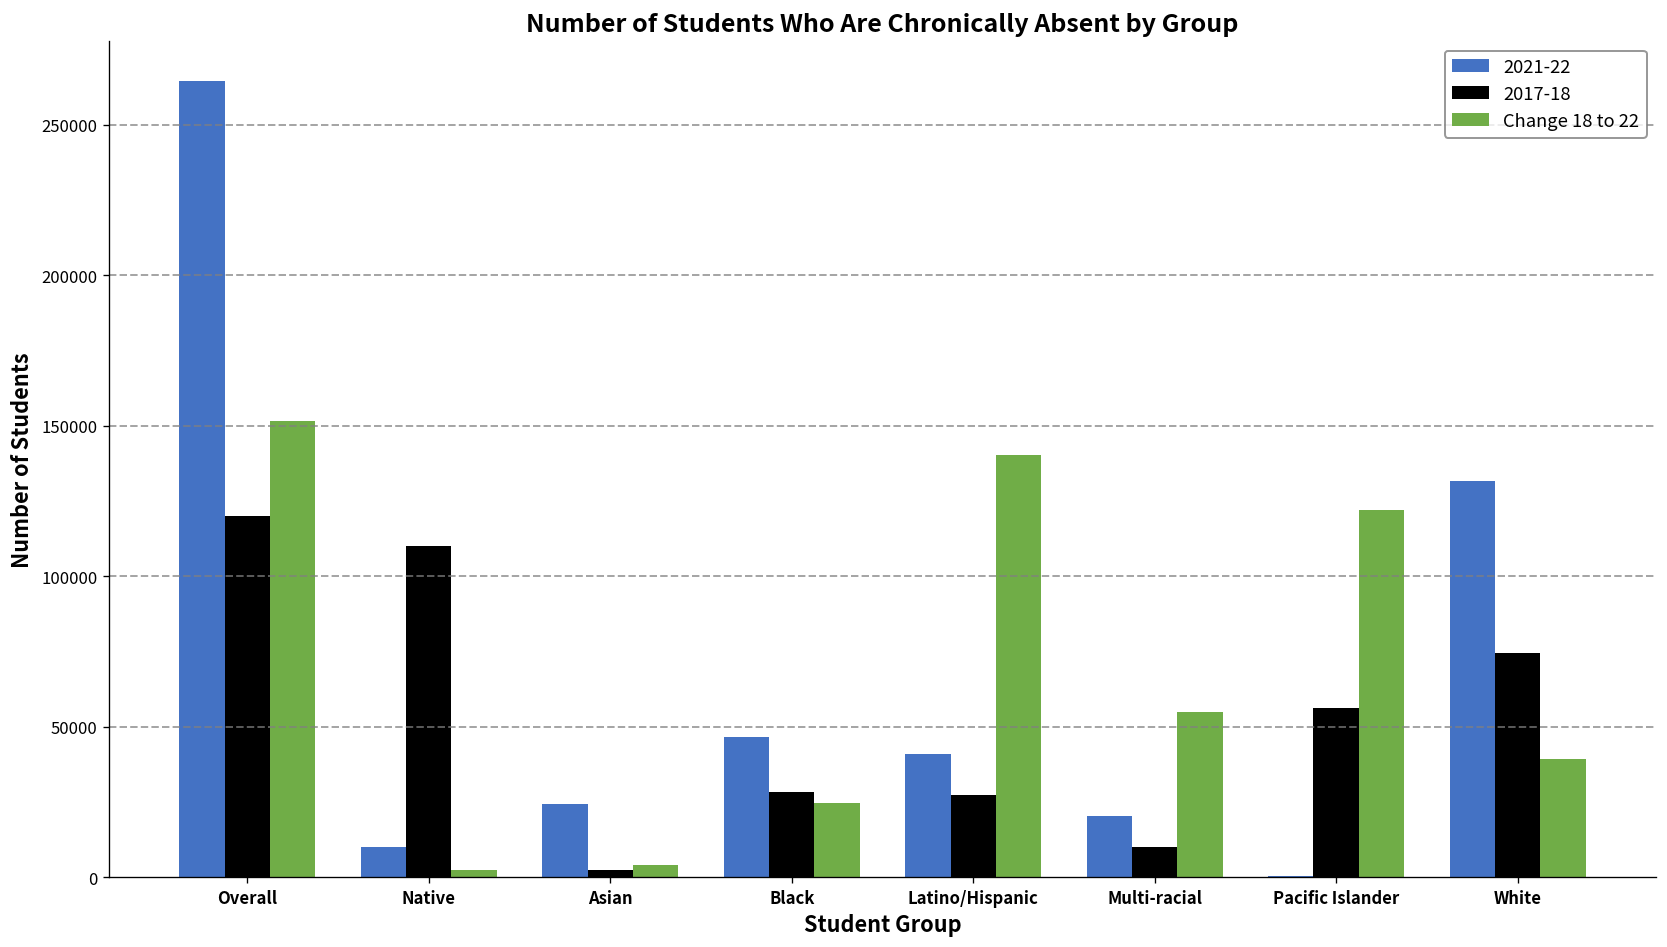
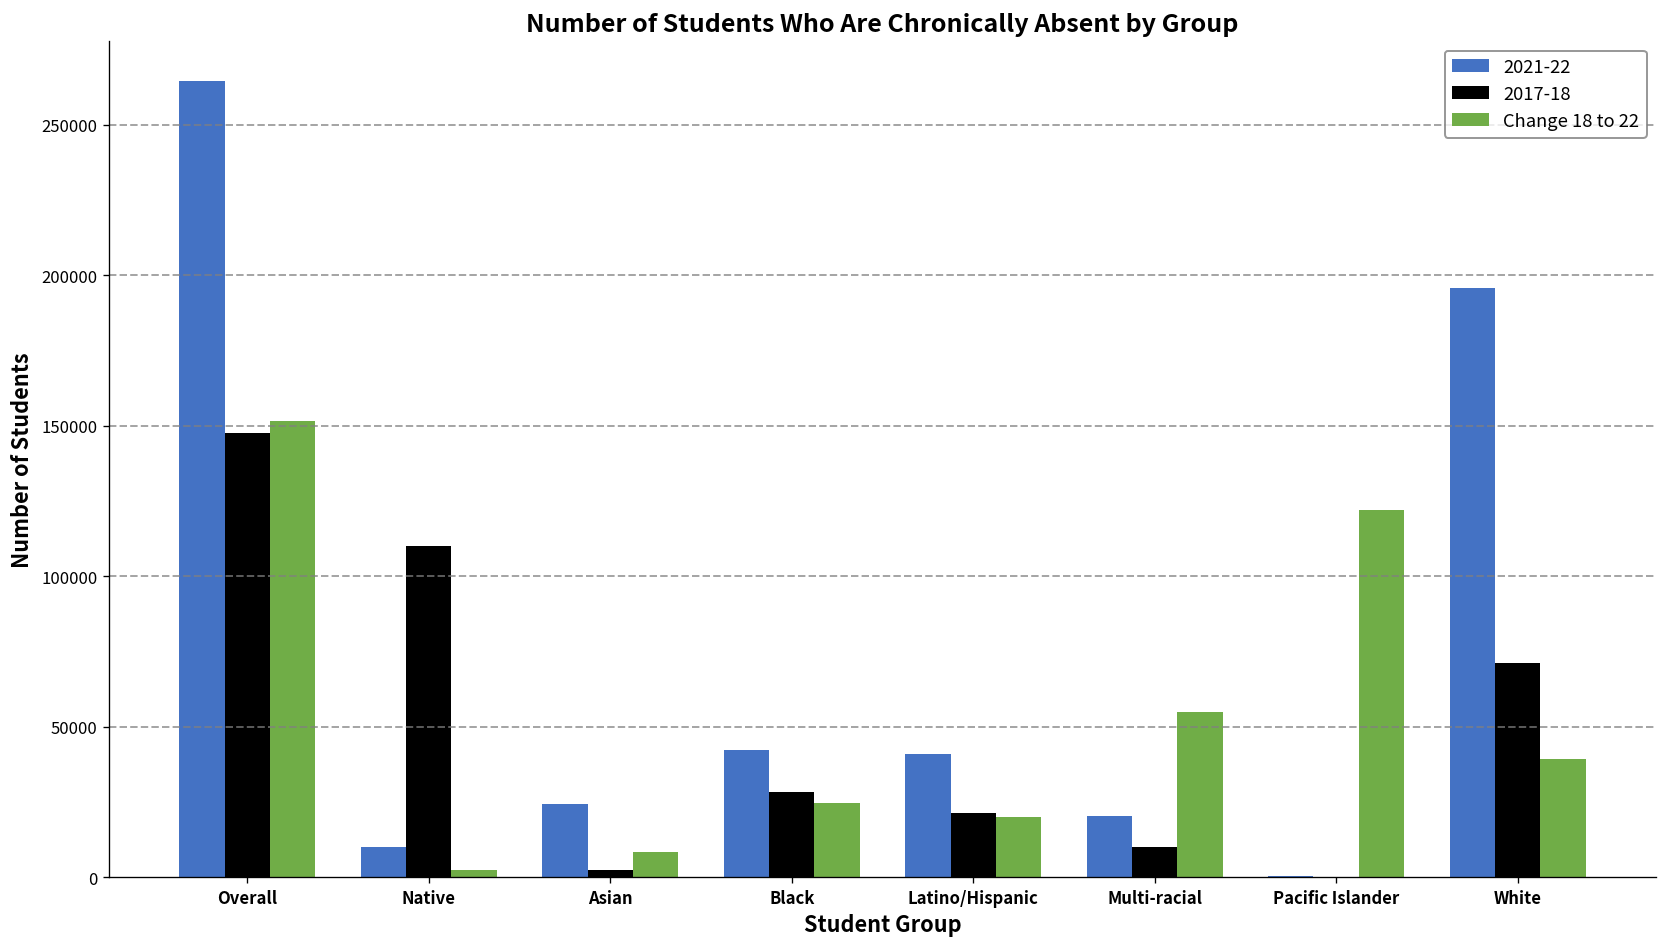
2017-18, Overall: 120000 -> 148000
Change 18 to 22, Asian: 4000 -> 8000
2021-22, Black: 47000 -> 42000
2017-18, Latino/Hispanic: 27000 -> 21000
Change 18 to 22, Latino/Hispanic: 140000 -> 20000
2017-18, Pacific Islander: 56000 -> 0
2021-22, White: 132000 -> 196000
2017-18, White: 74000 -> 71000
